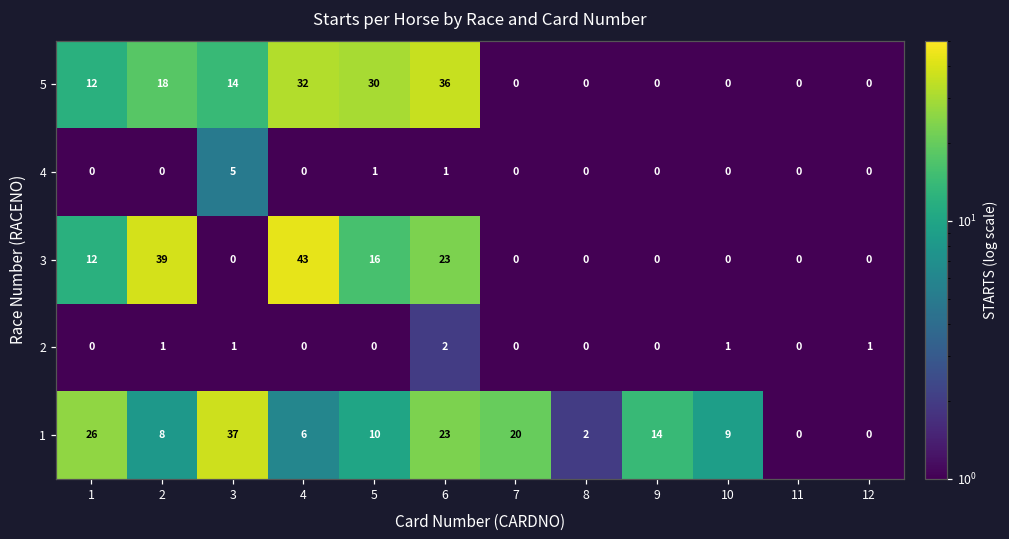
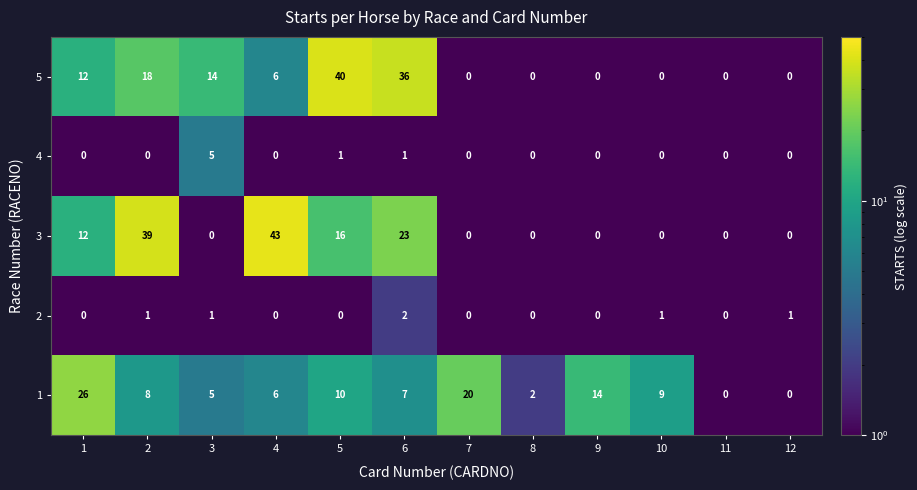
5, 4: 32 -> 6
5, 5: 30 -> 40
1, 3: 37 -> 5
1, 6: 23 -> 7
